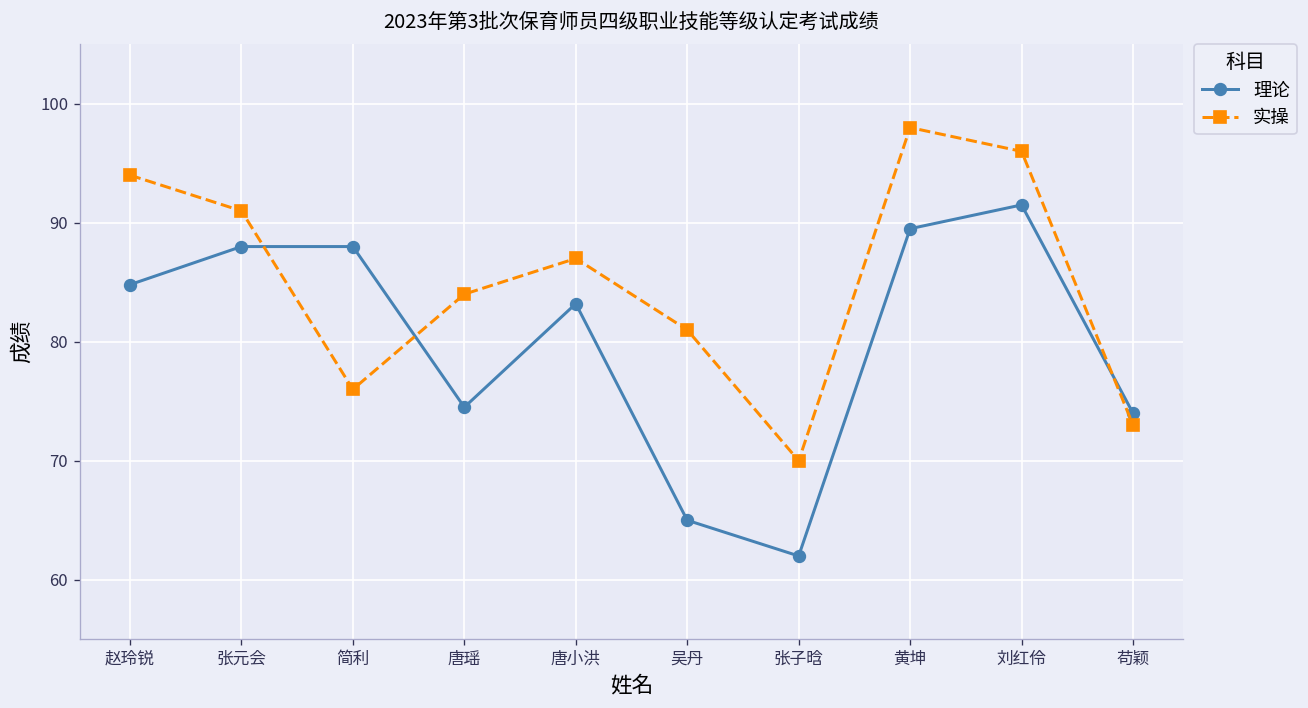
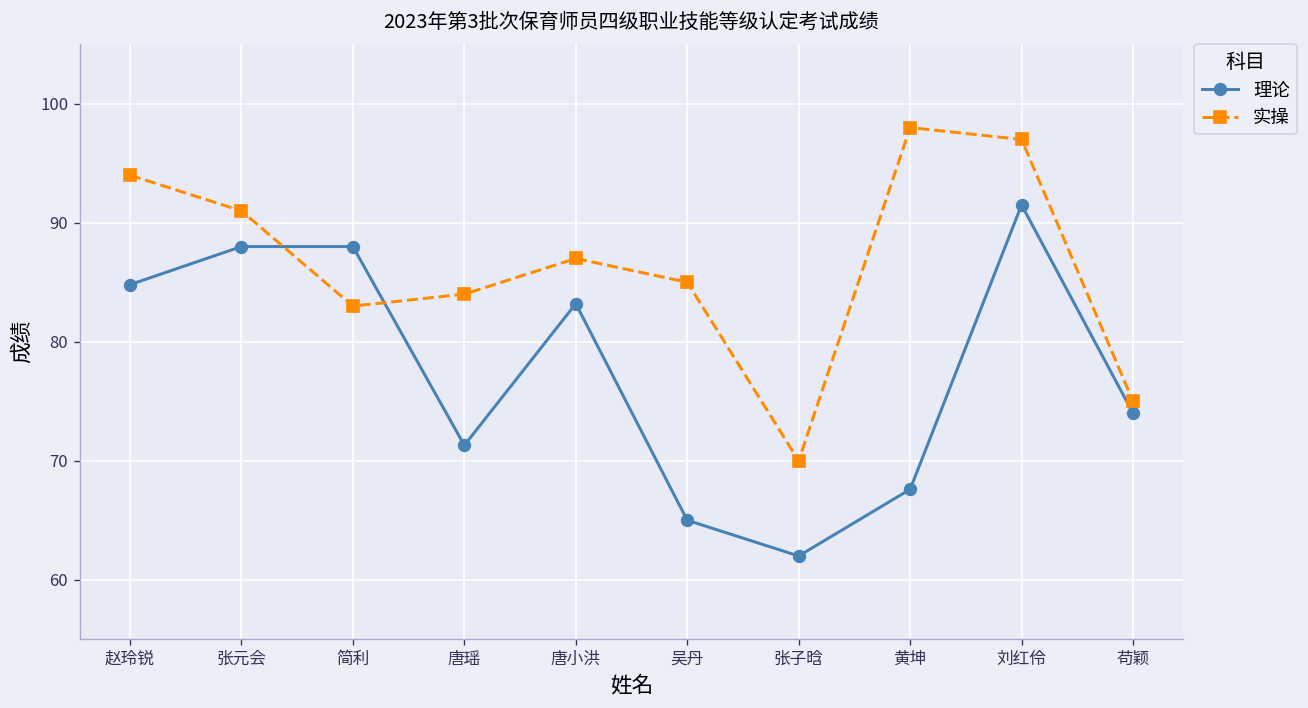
实操, 简利: 76 -> 83
理论, 唐瑶: 75 -> 71
实操, 吴丹: 81 -> 85
理论, 黄坤: 90 -> 68
实操, 刘红伶: 96 -> 97
实操, 苟颖: 73 -> 75
